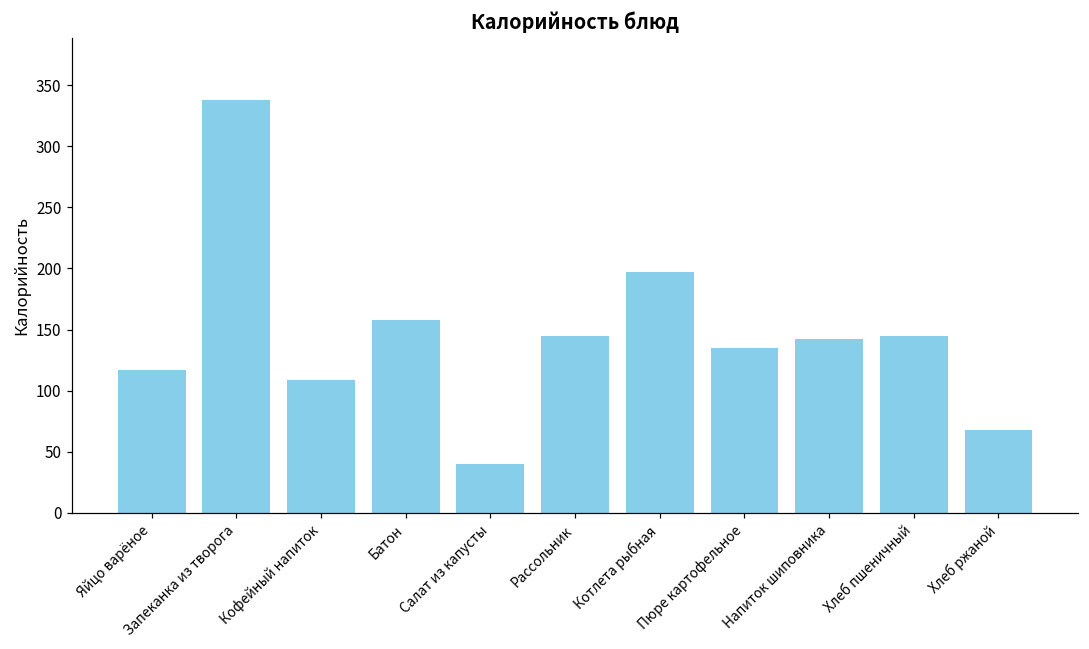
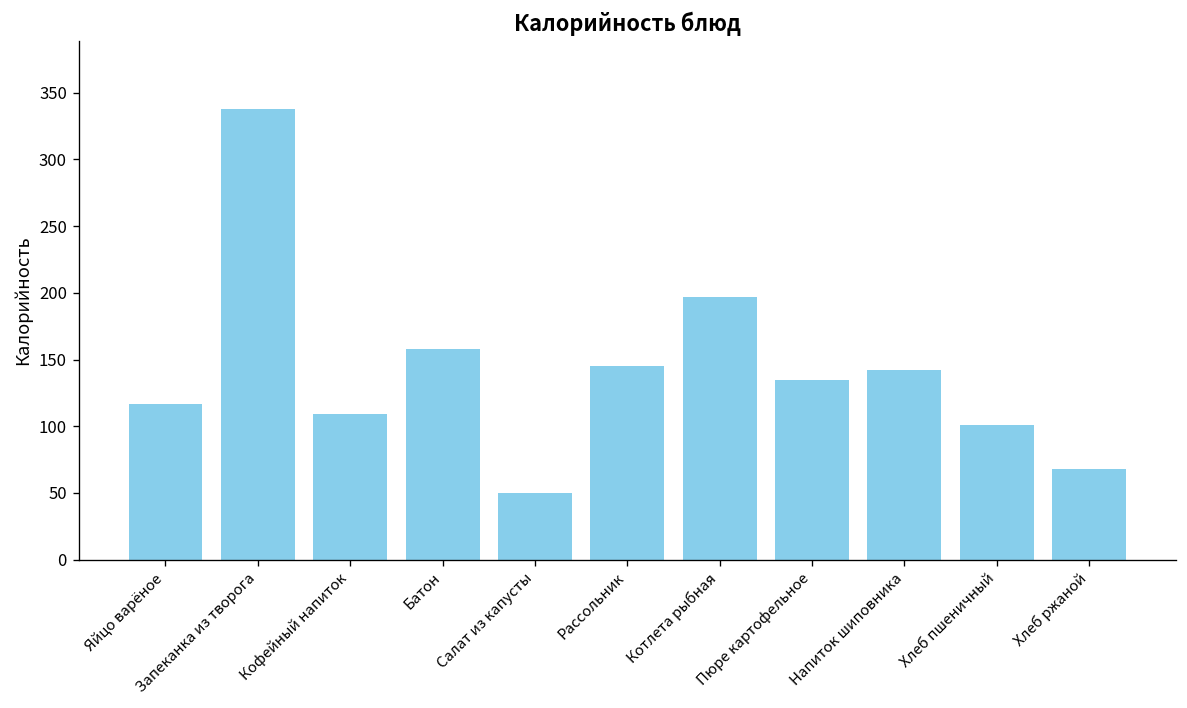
Салат из капусты: 40 -> 50
Хлеб пшеничный: 145 -> 101
